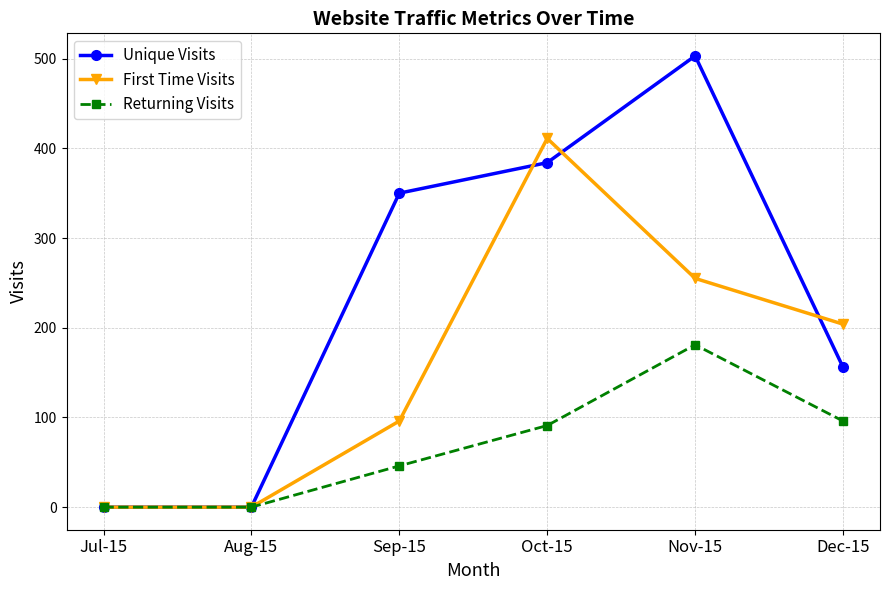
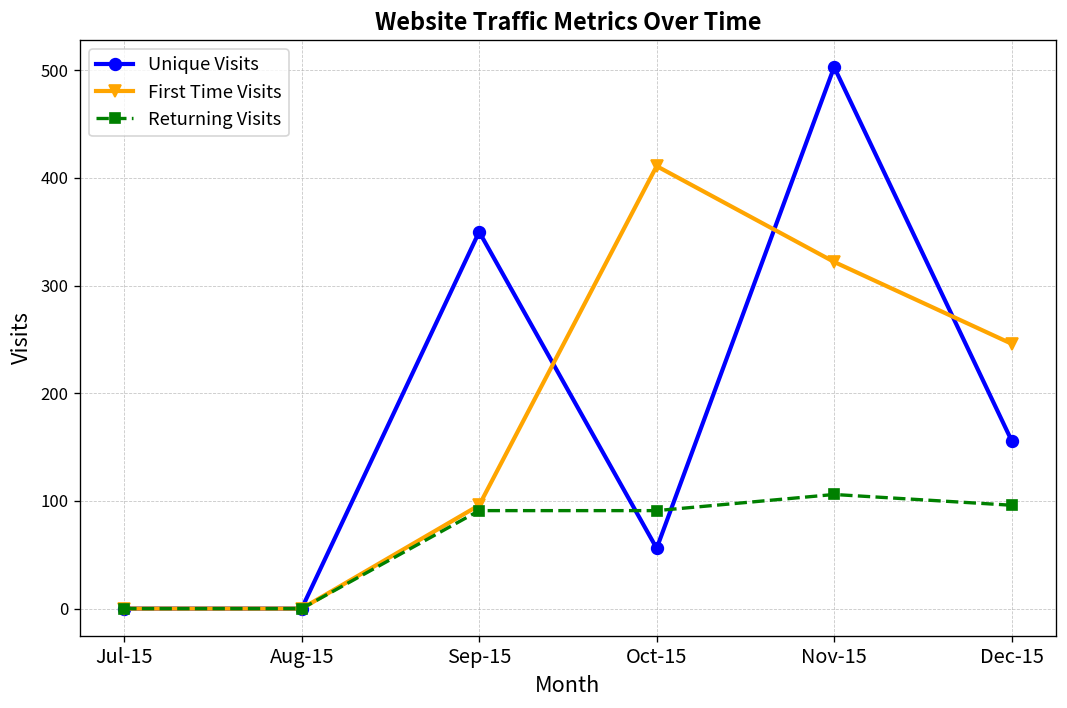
Returning Visits, Sep-15: 50 -> 90
Unique Visits, Oct-15: 380 -> 60
First Time Visits, Nov-15: 260 -> 320
Returning Visits, Nov-15: 180 -> 110
First Time Visits, Dec-15: 200 -> 250
